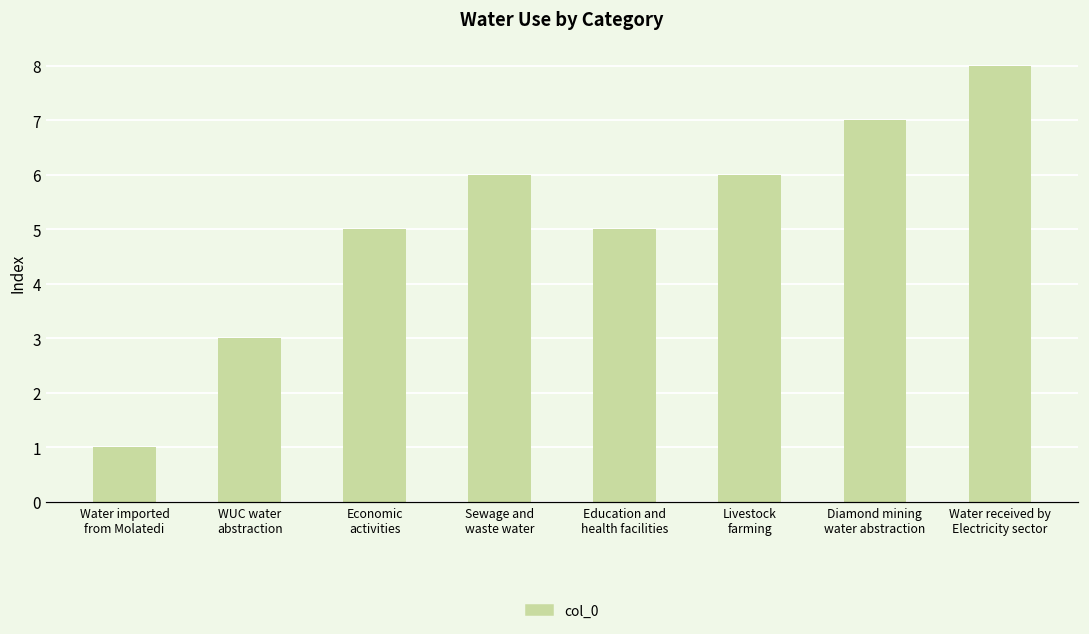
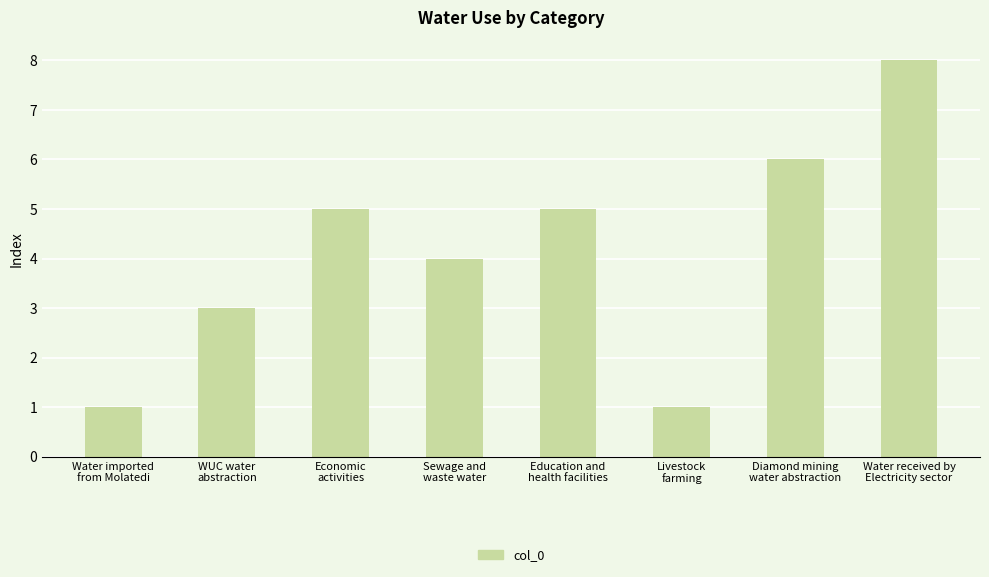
Sewage and waste water: 6 -> 4
Livestock farming: 6 -> 1
Diamond mining water abstraction: 7 -> 6
